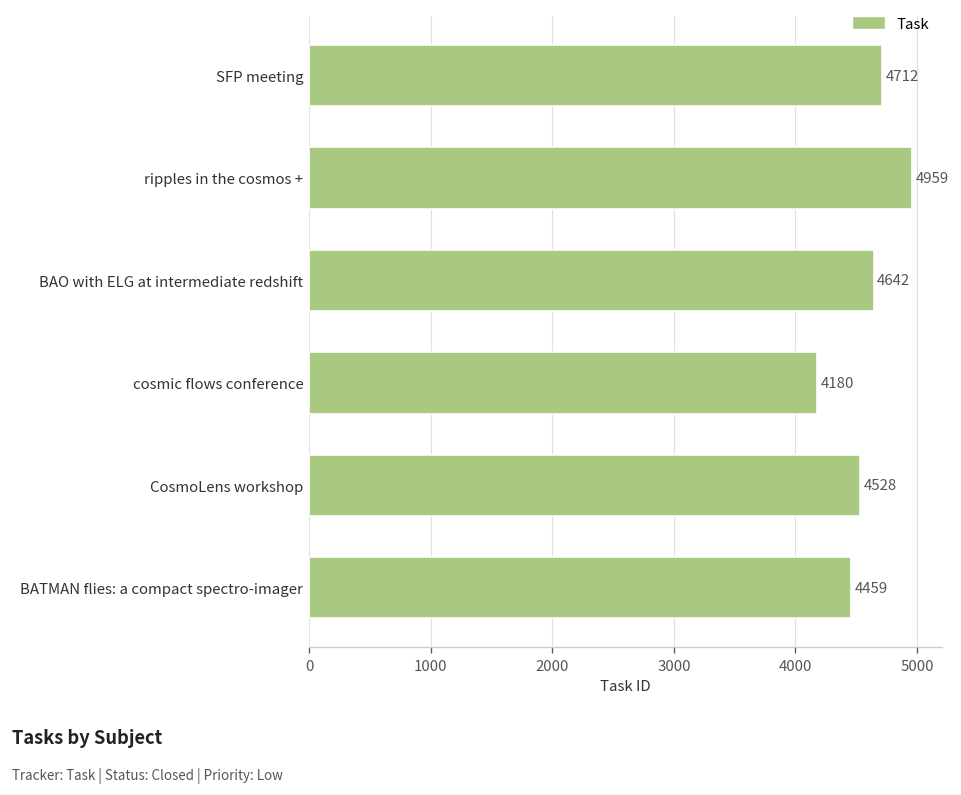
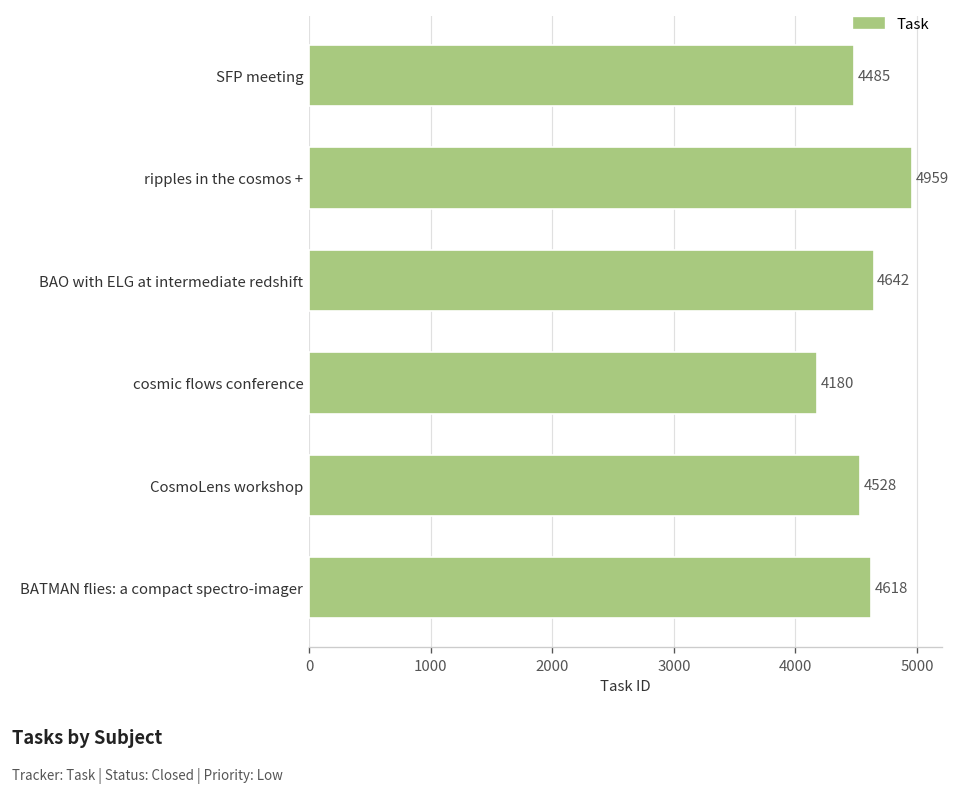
SFP meeting: 4712 -> 4485
BATMAN flies: a compact spectro-imager: 4459 -> 4618
